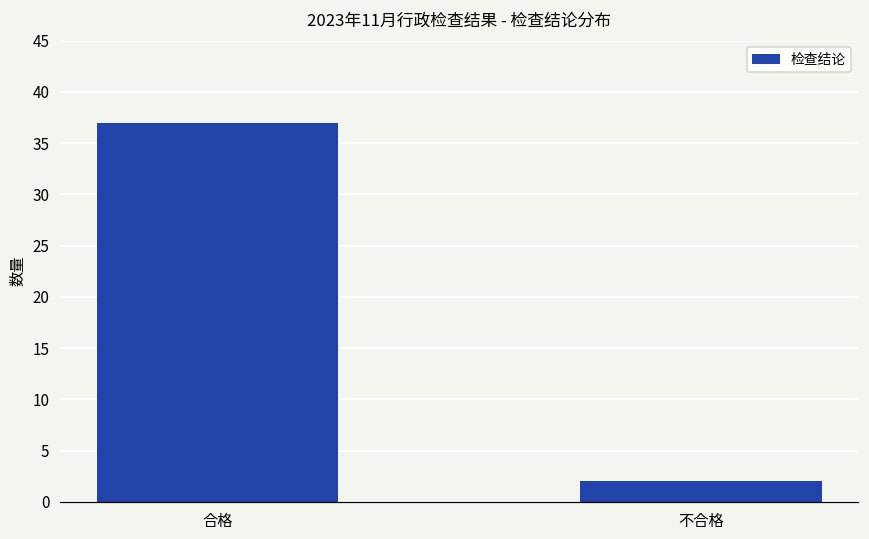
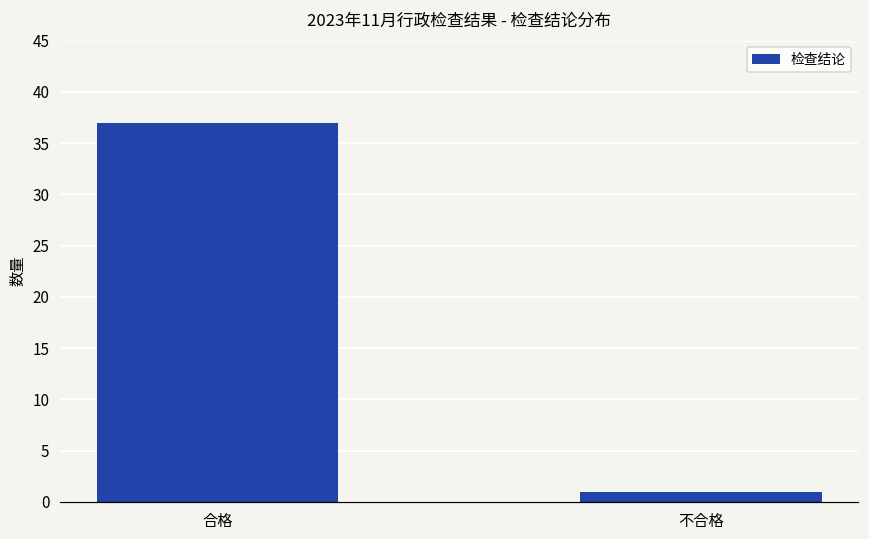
不合格: 2 -> 1
